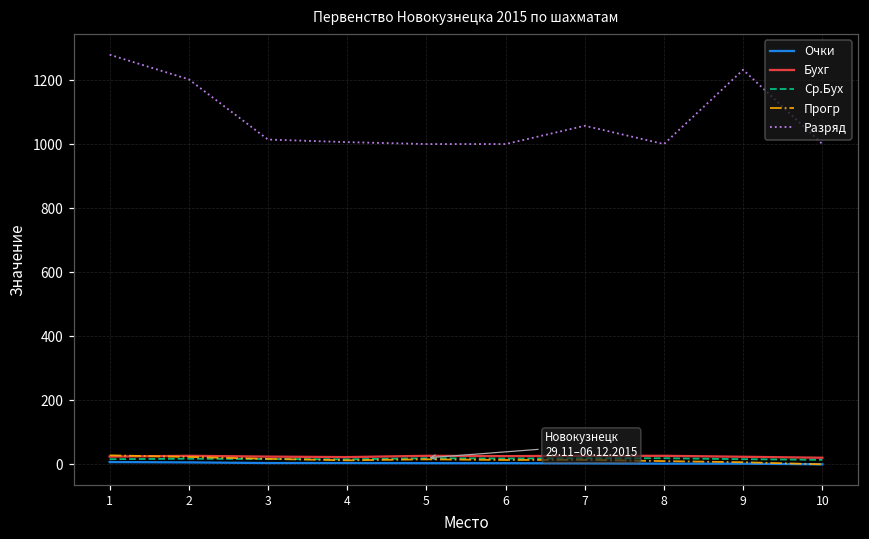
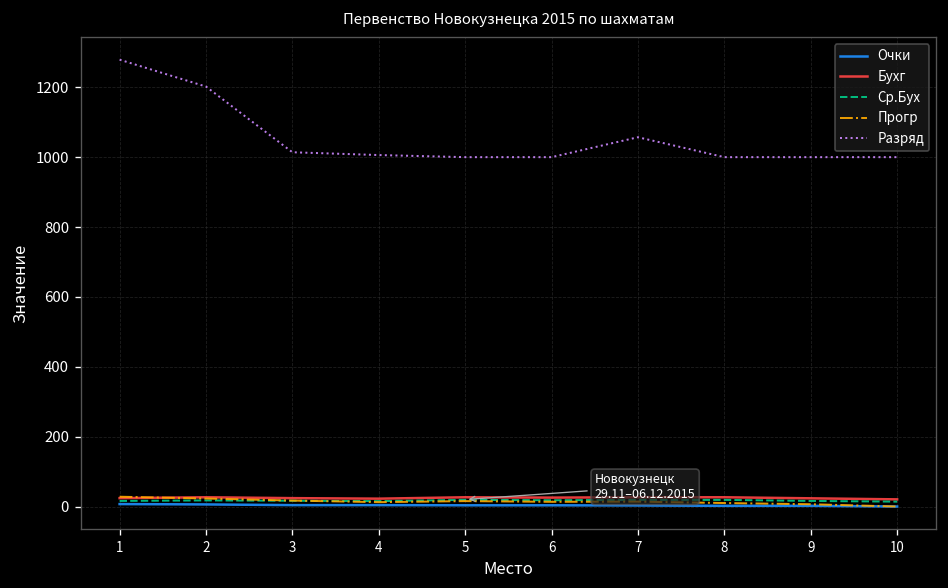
Разряд, 9: 1230 -> 1000
